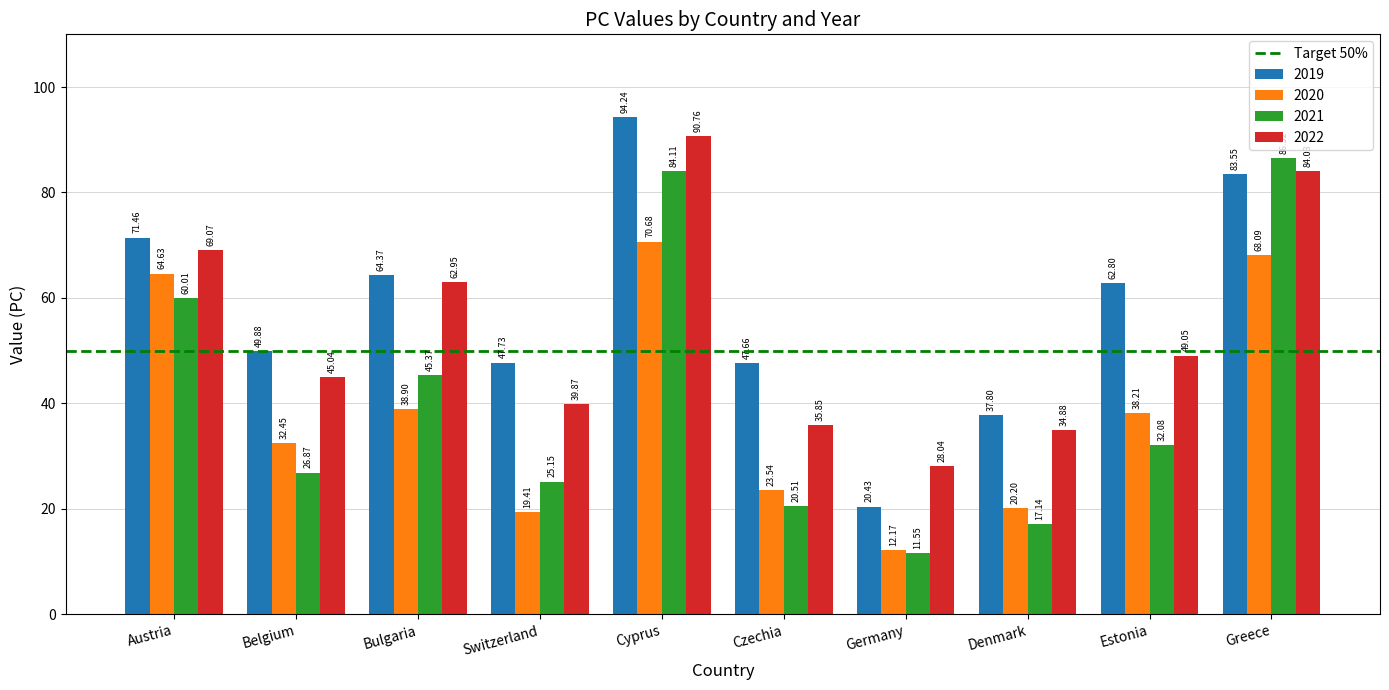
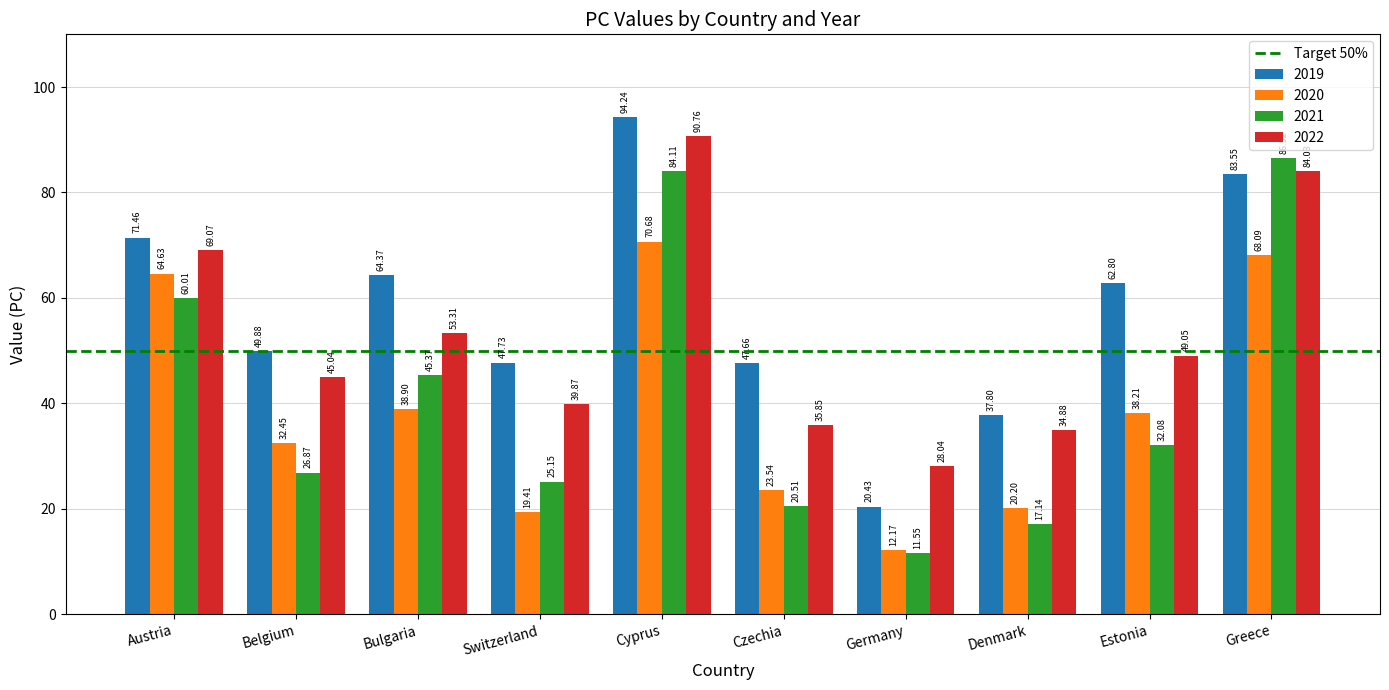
2022, Bulgaria: 62.95 -> 53.31
